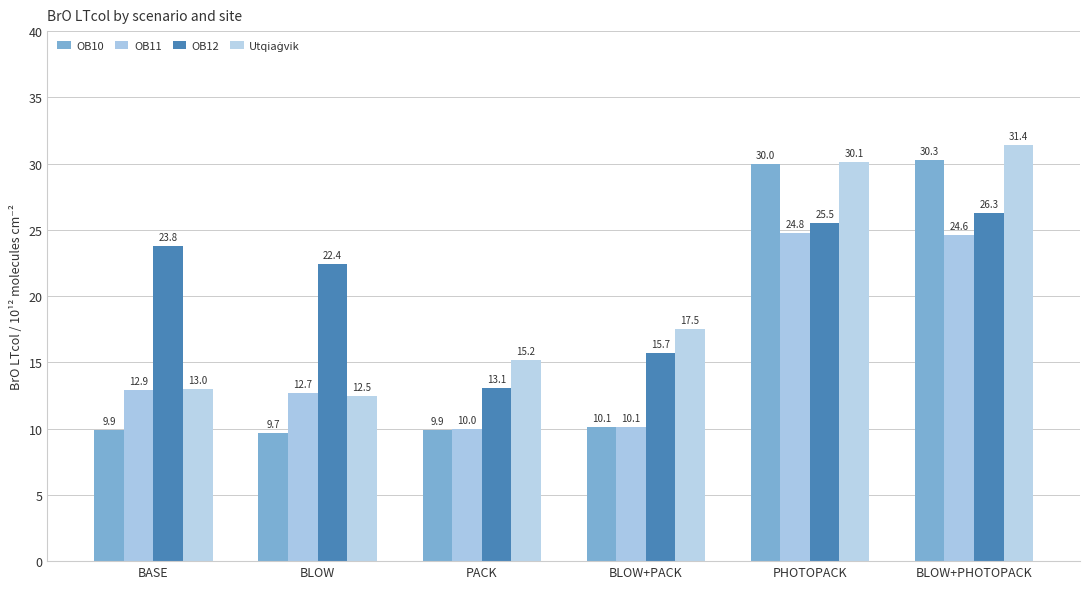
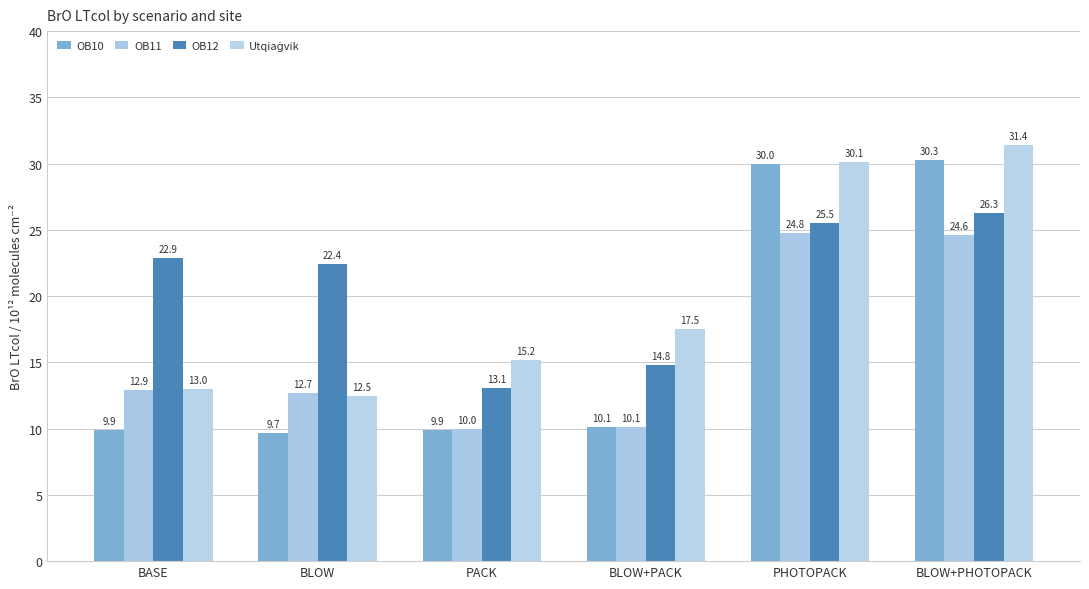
OB12, BASE: 23.8 -> 22.9
OB12, BLOW+PACK: 15.7 -> 14.8
